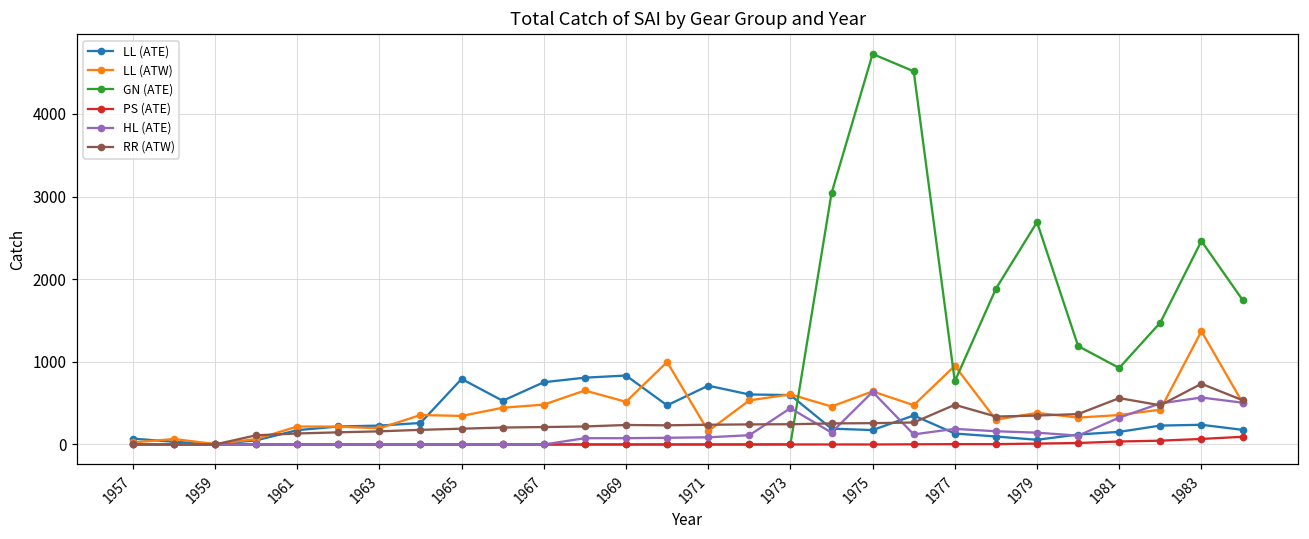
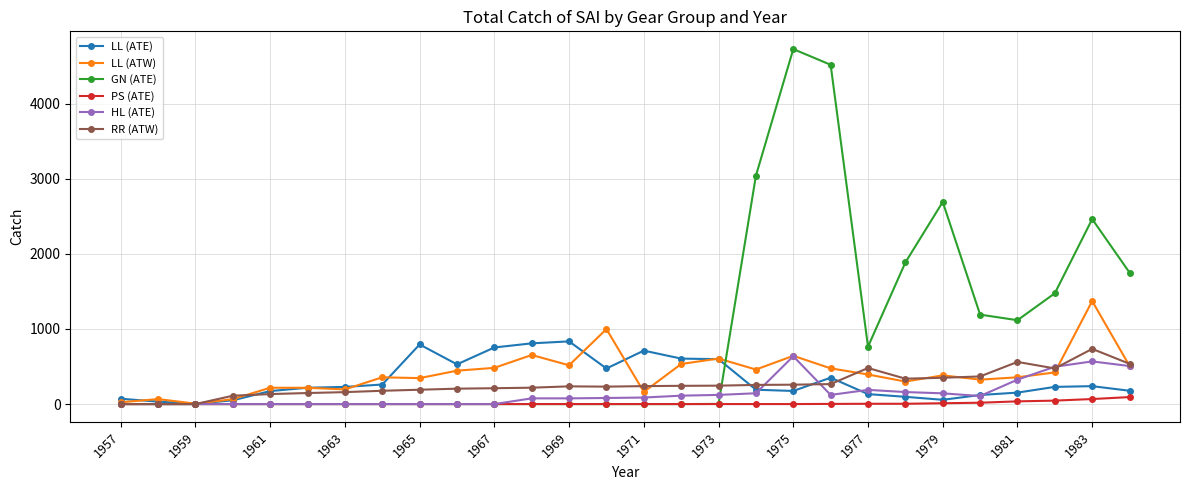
HL (ATE), 1973: 400 -> 100
LL (ATW), 1977: 1000 -> 400
GN (ATE), 1981: 900 -> 1100
